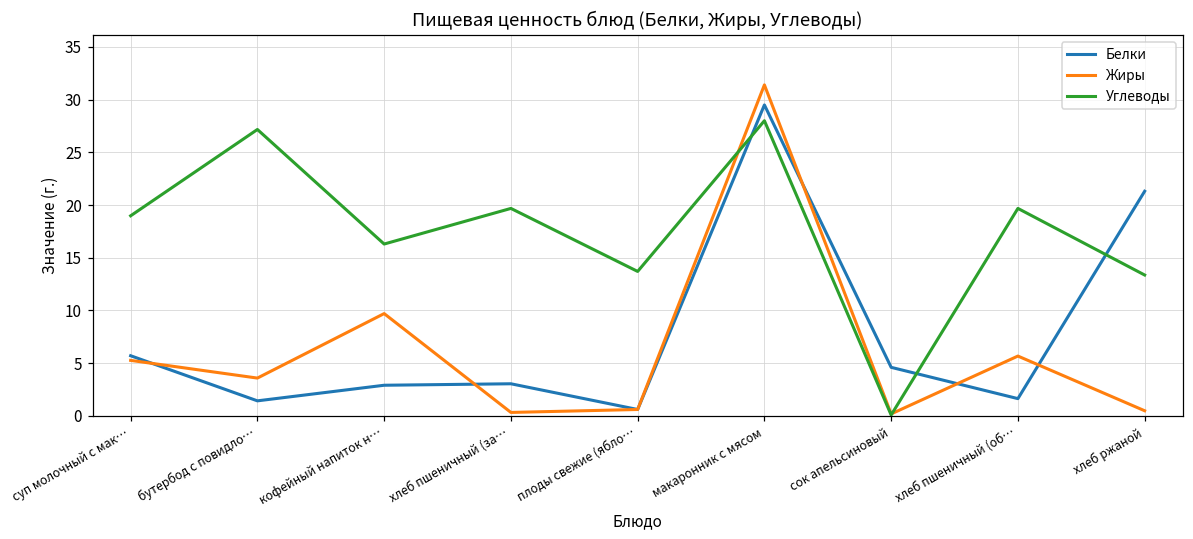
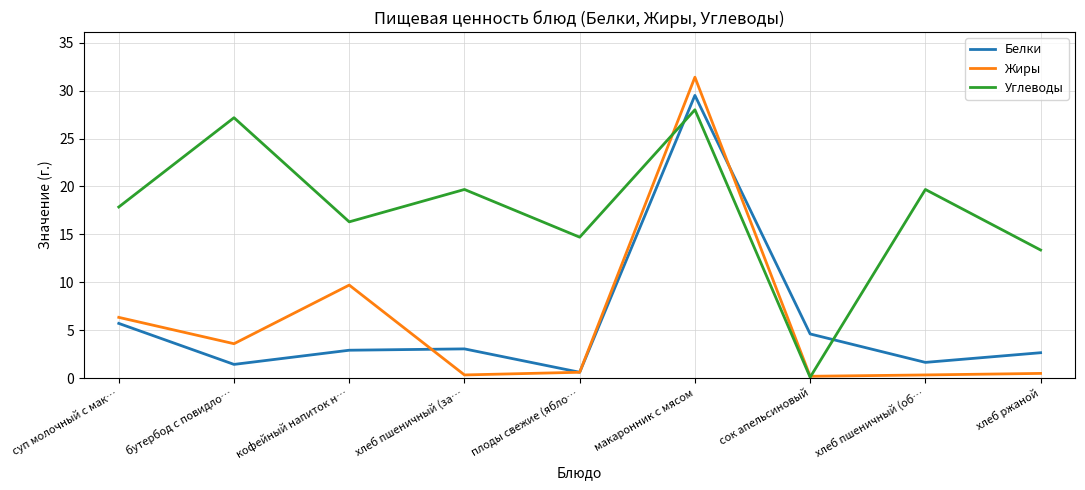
Жиры, суп молочный с мак…: 5 -> 6
Углеводы, суп молочный с мак…: 19 -> 18
Углеводы, плоды свежие (ябло…: 14 -> 15
Жиры, хлеб пшеничный (об…: 6 -> 0
Белки, хлеб ржаной: 21 -> 3
